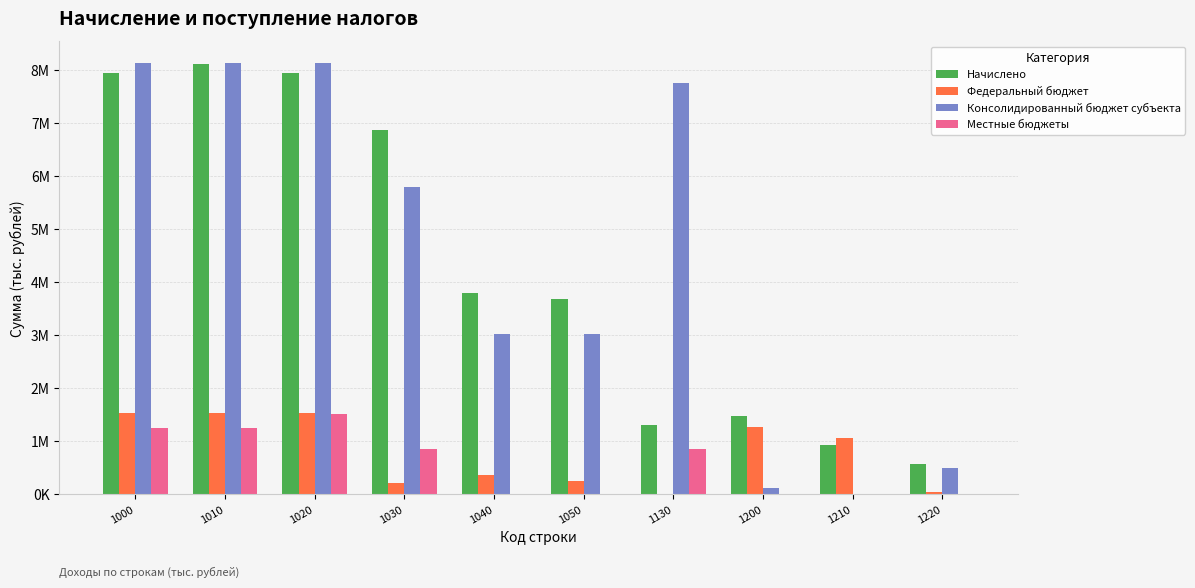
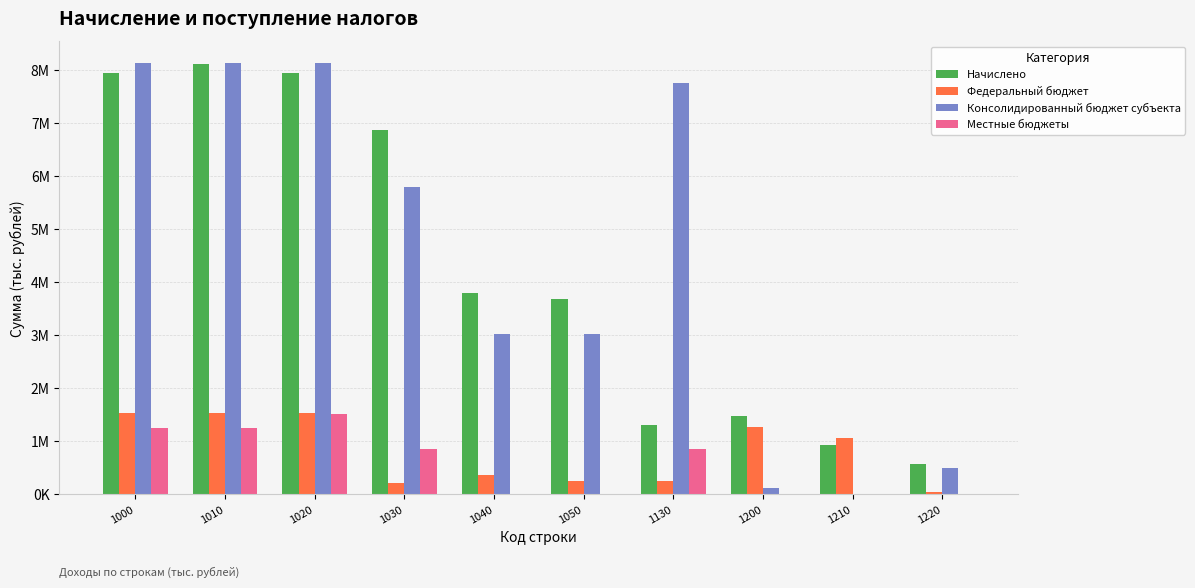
Федеральный бюджет, 1130: 0 -> 200000
